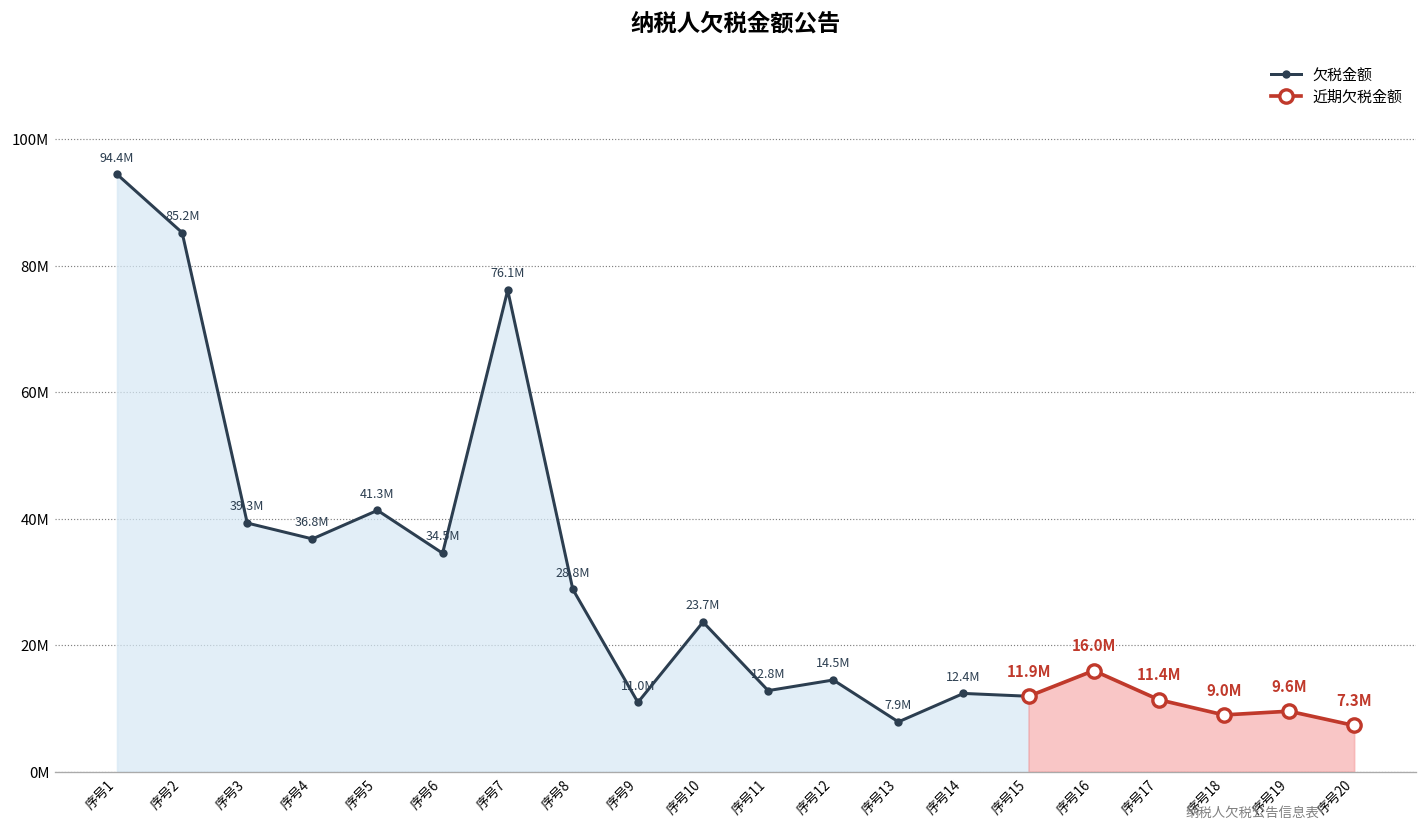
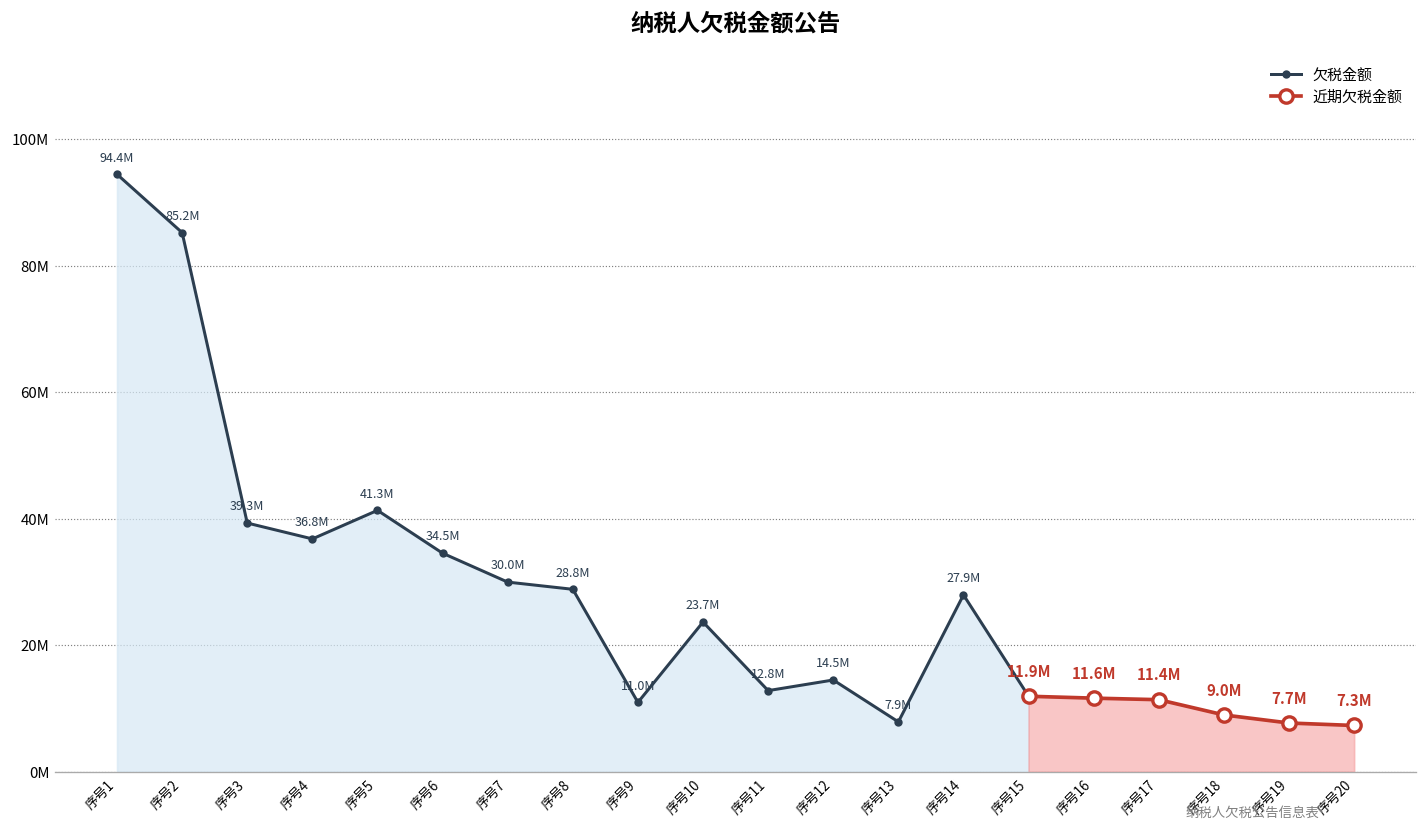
欠税金额, 序号7: 76.1M -> 30.0M
欠税金额, 序号14: 12.4M -> 27.9M
近期欠税金额, 序号16: 16.0M -> 11.6M
近期欠税金额, 序号19: 9.6M -> 7.7M
